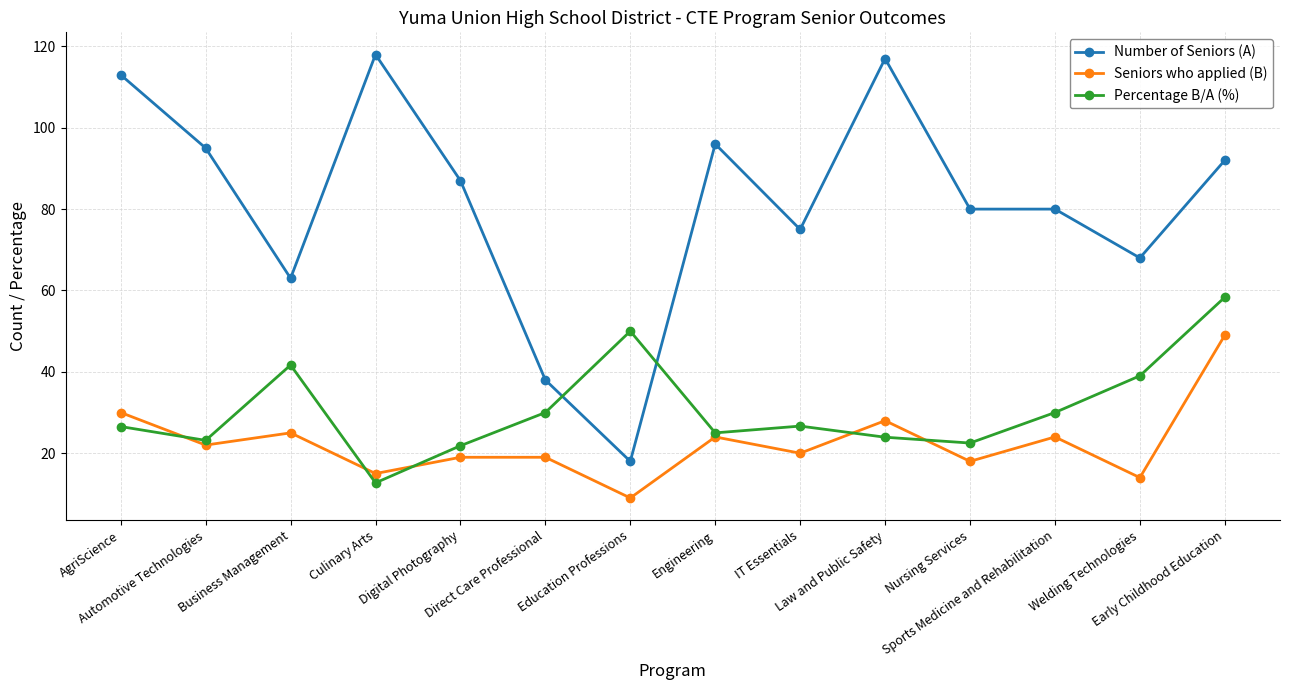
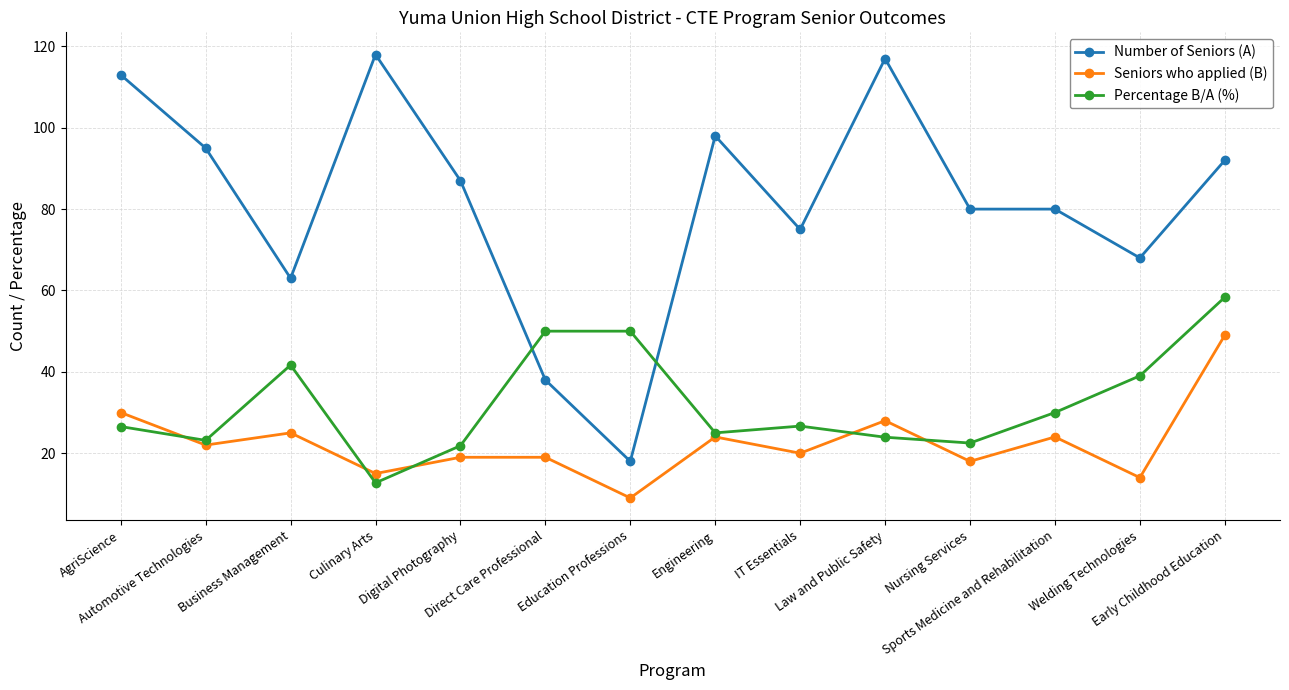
Percentage B/A (%), Direct Care Professional: 30 -> 50
Number of Seniors (A), Engineering: 96 -> 98
